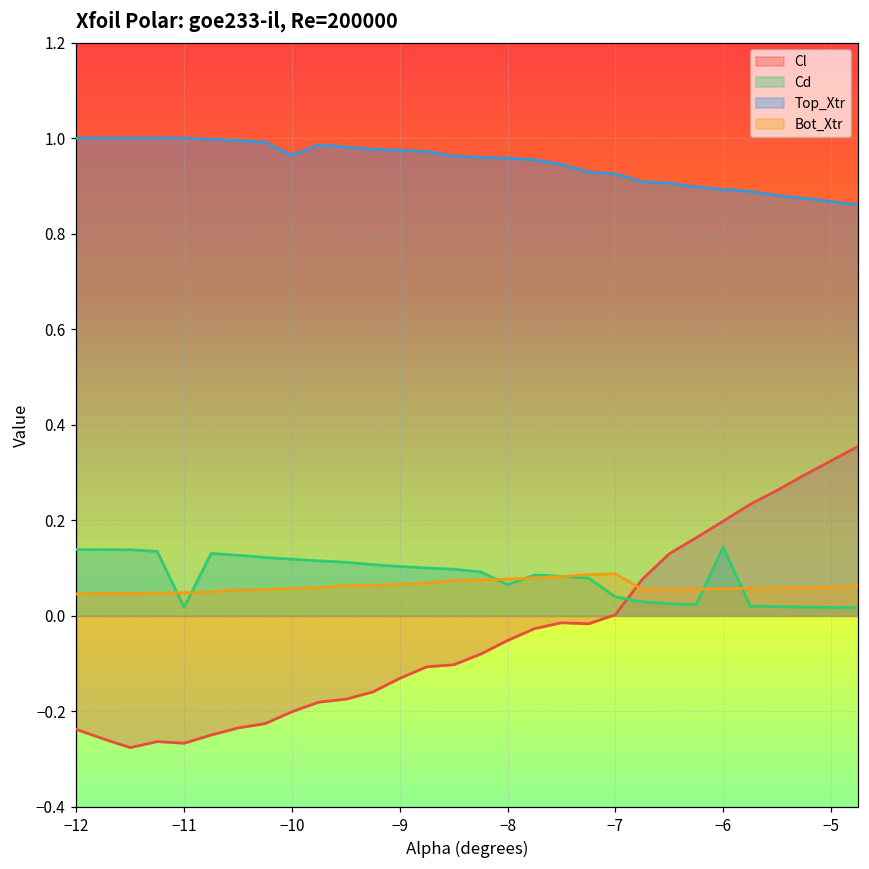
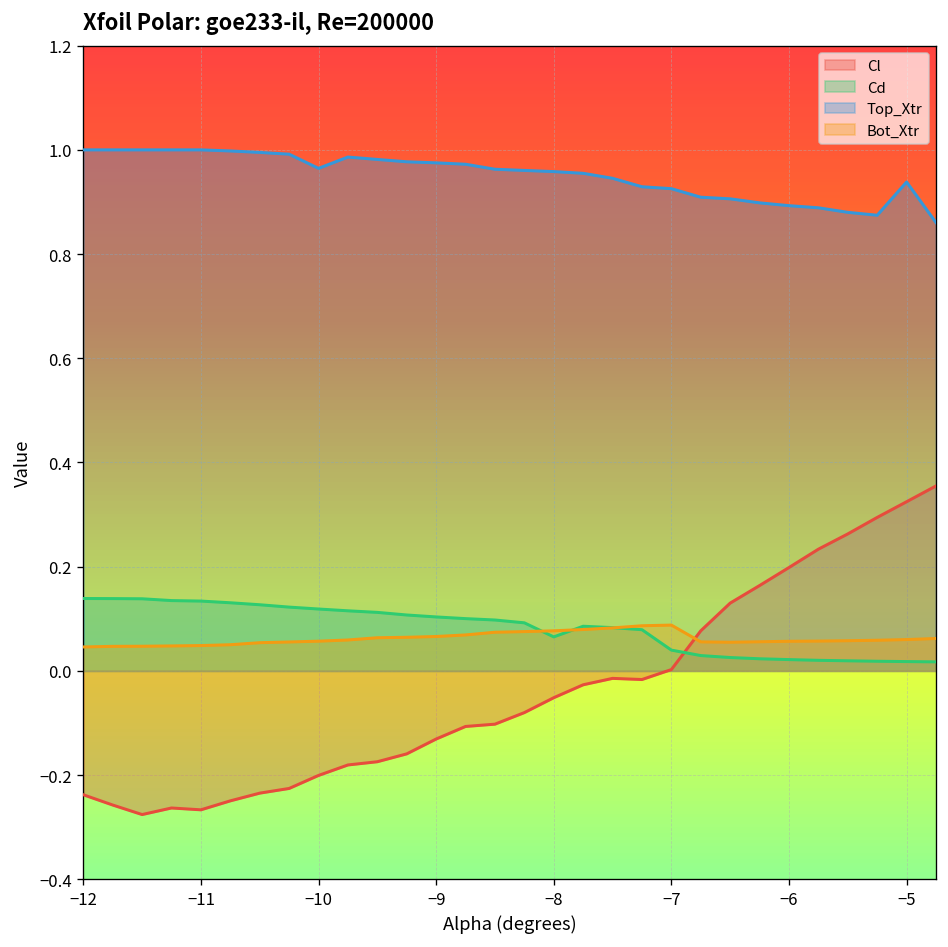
Cd, −11: 0.02 -> 0.13
Cd, −6: 0.14 -> 0.02
Top_Xtr, −5: 0.87 -> 0.94
